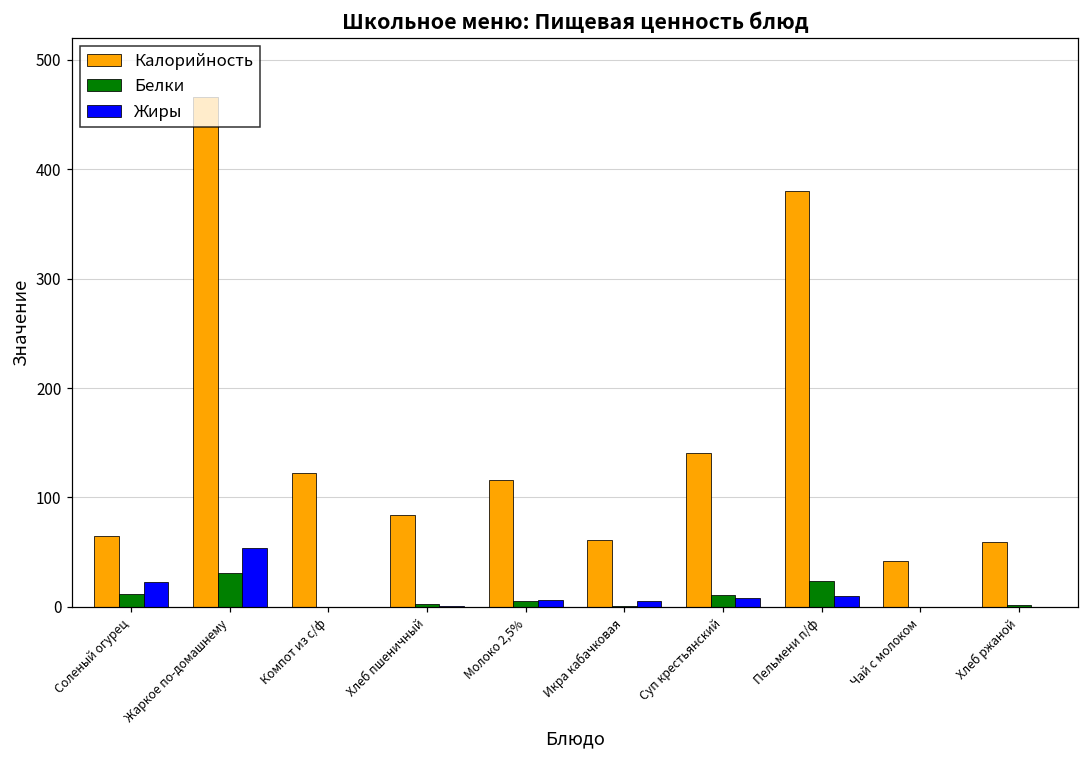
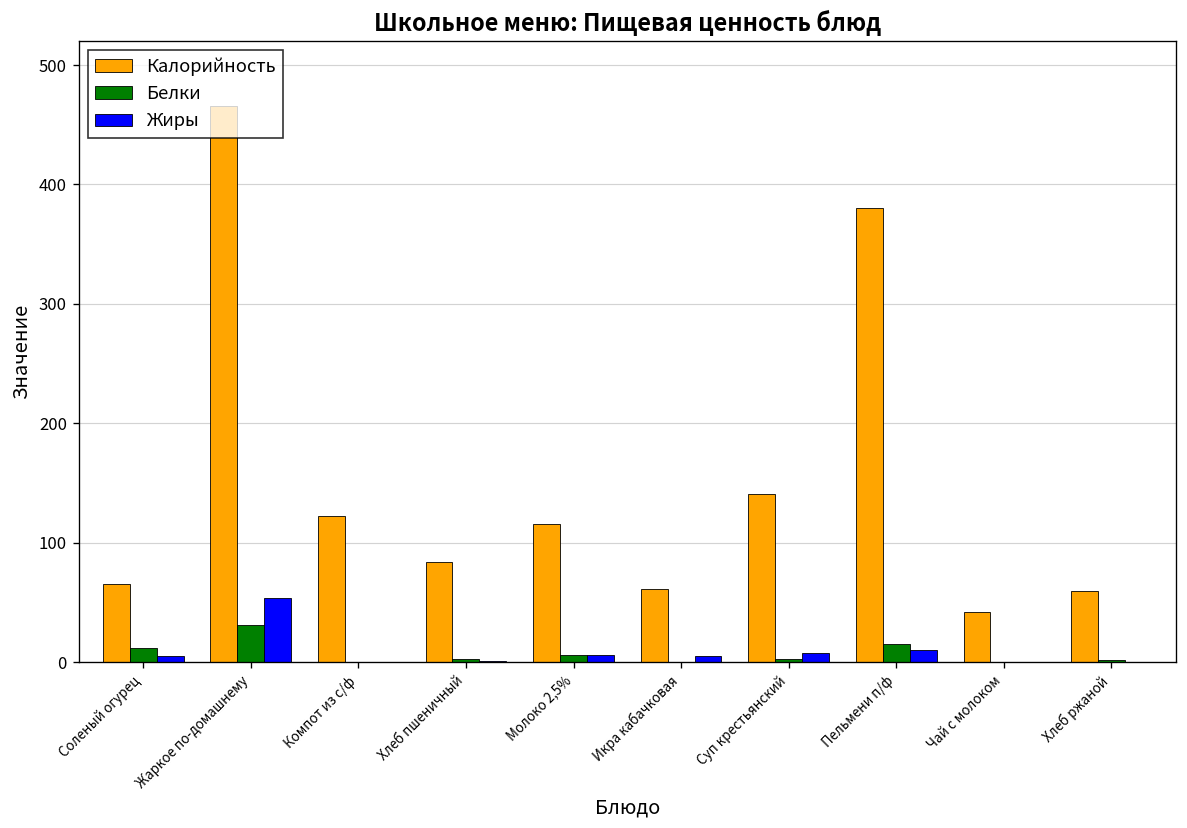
Жиры, Соленый огурец: 20 -> 10
Белки, Суп крестьянский: 10 -> 0
Белки, Пельмени п/ф: 24 -> 15
